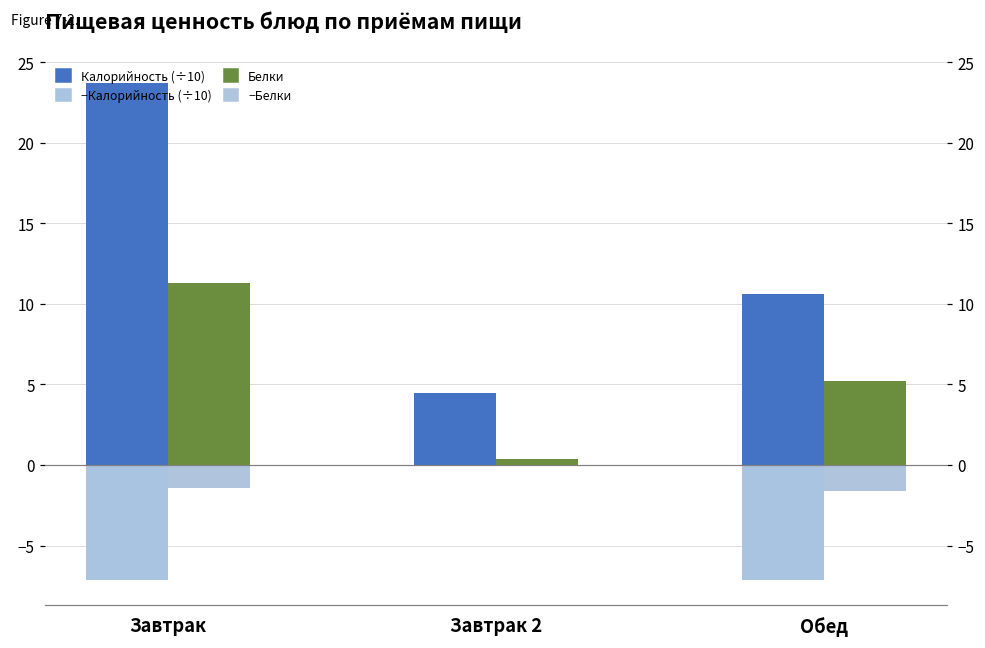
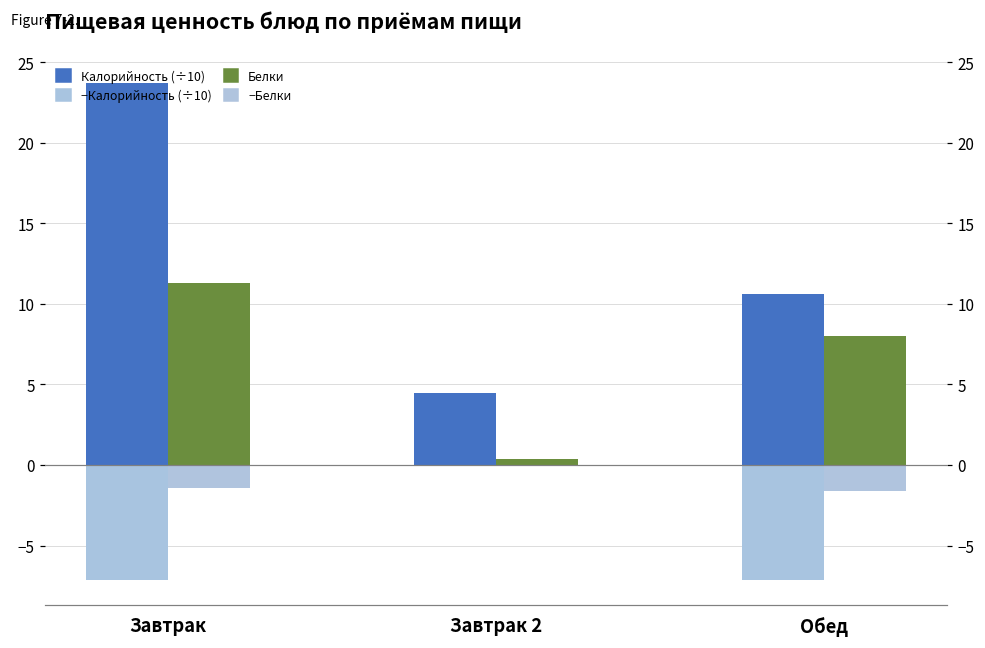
Белки, Обед: 5.2 -> 8.0
